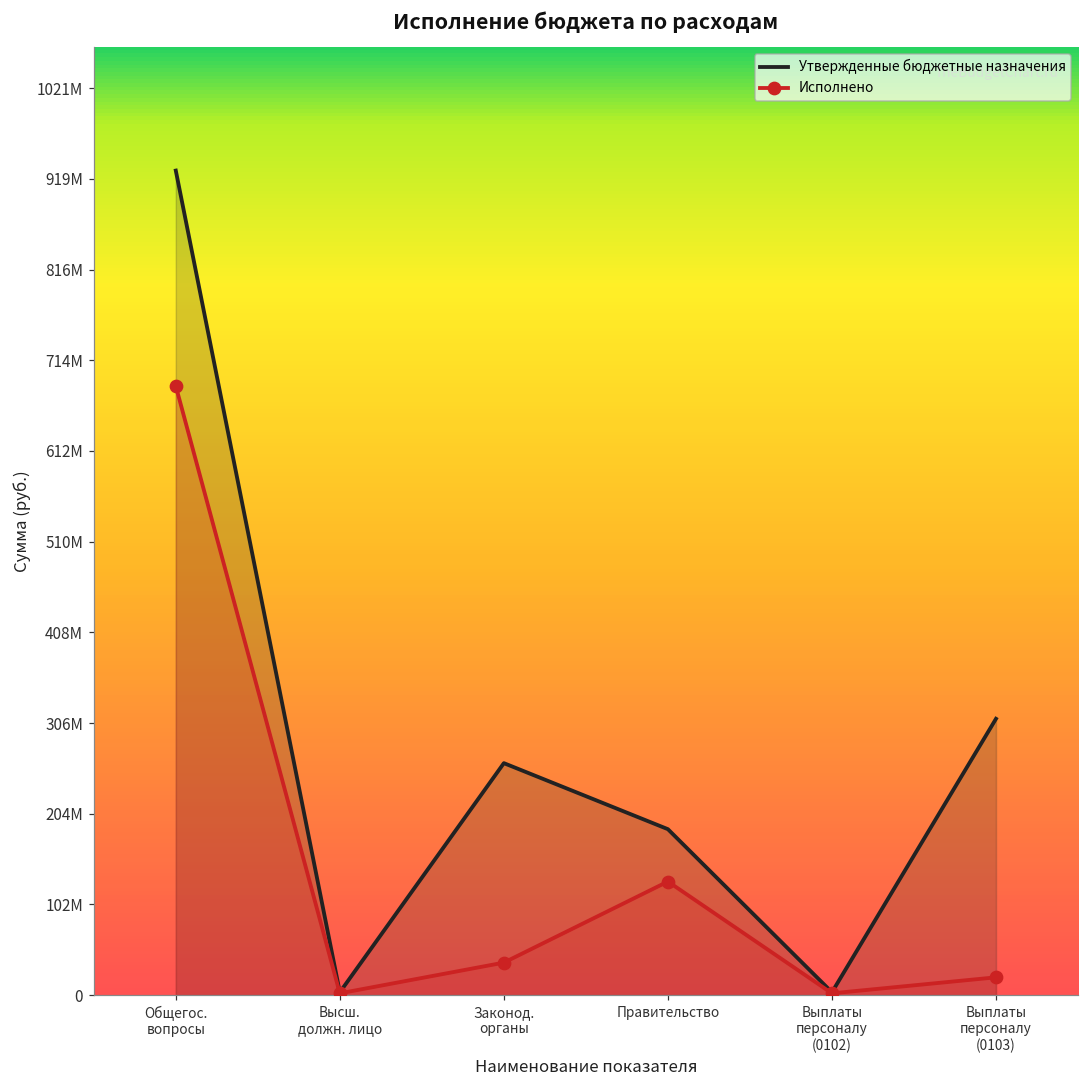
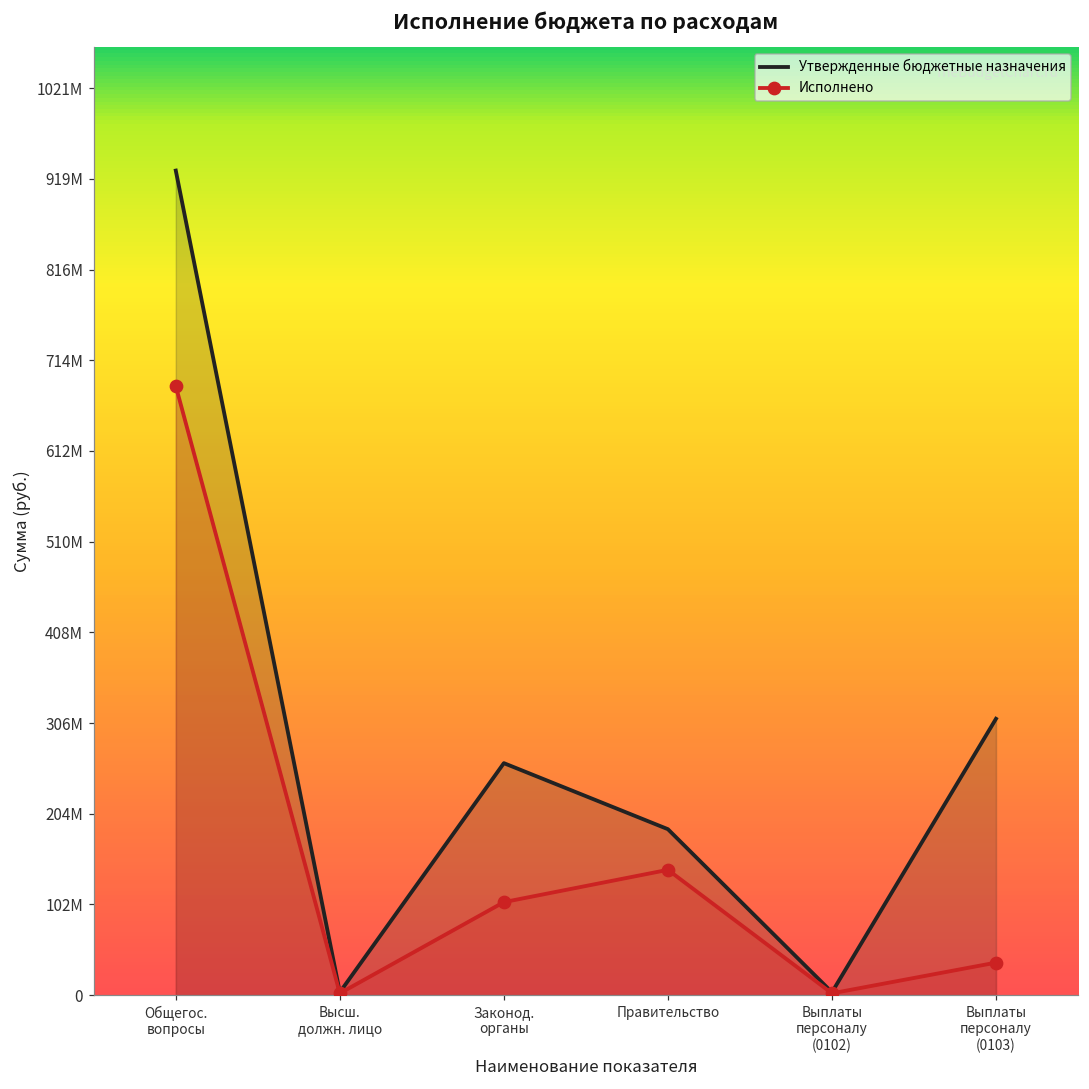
Исполнено, Законод. органы: 40000000 -> 100000000
Исполнено, Правительство: 130000000 -> 140000000
Исполнено, Выплаты персоналу (0103): 20000000 -> 40000000
